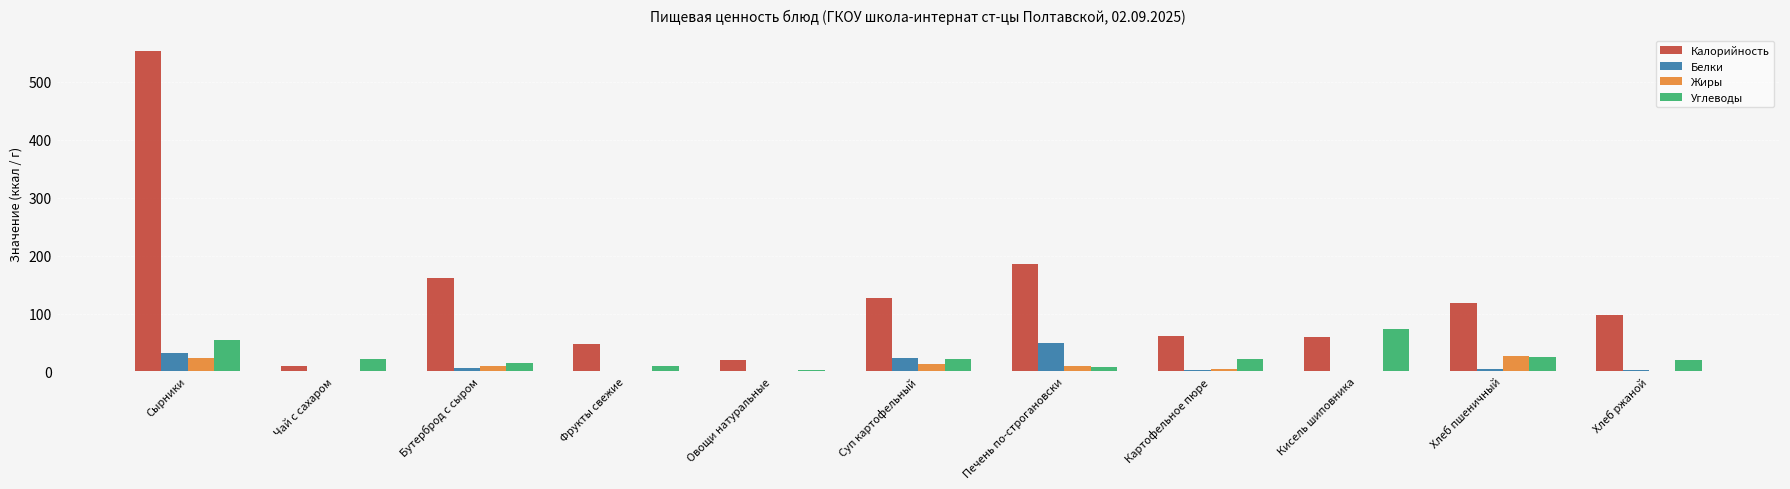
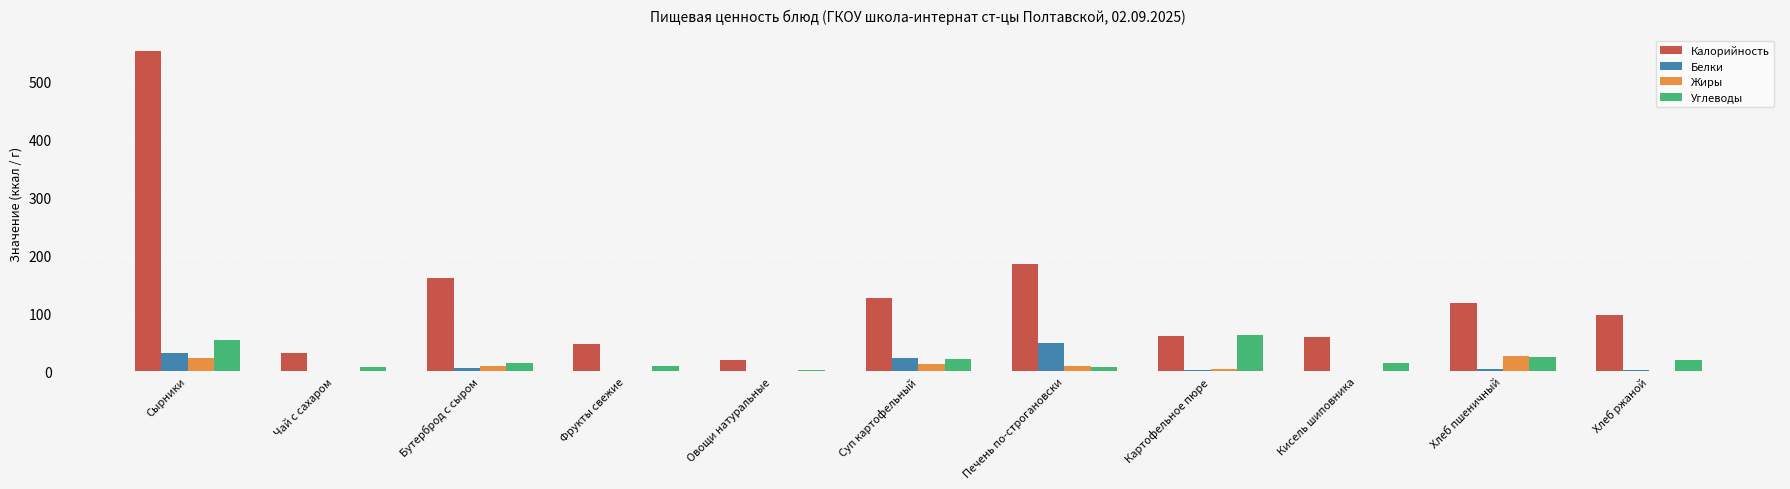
Калорийность, Чай с сахаром: 10 -> 30
Углеводы, Чай с сахаром: 20 -> 10
Углеводы, Картофельное пюре: 20 -> 60
Углеводы, Кисель шиповника: 70 -> 20
